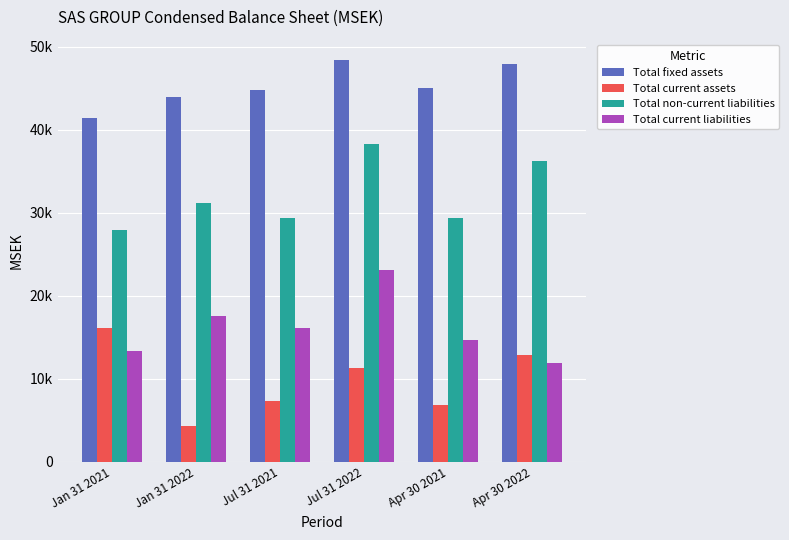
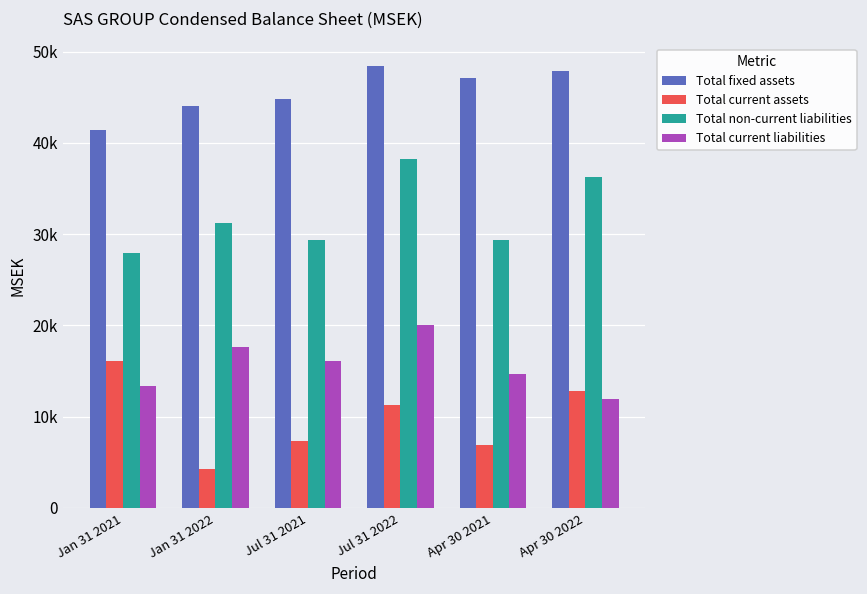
Total current liabilities, Jul 31 2022: 23000 -> 20000
Total fixed assets, Apr 30 2021: 45000 -> 47000
